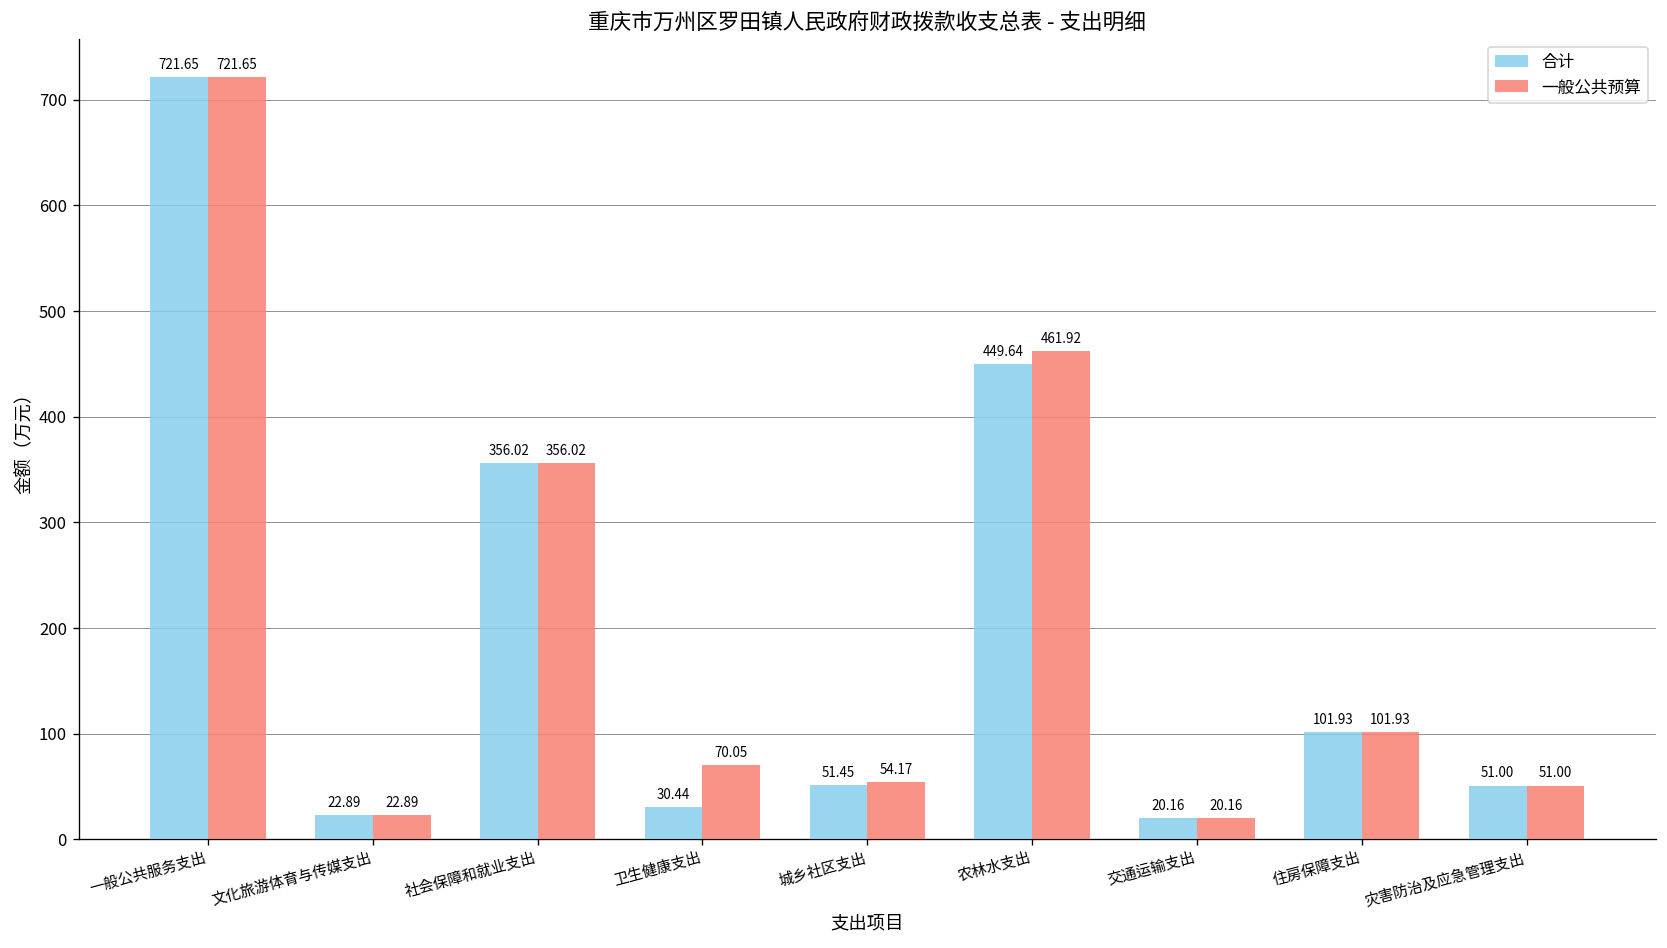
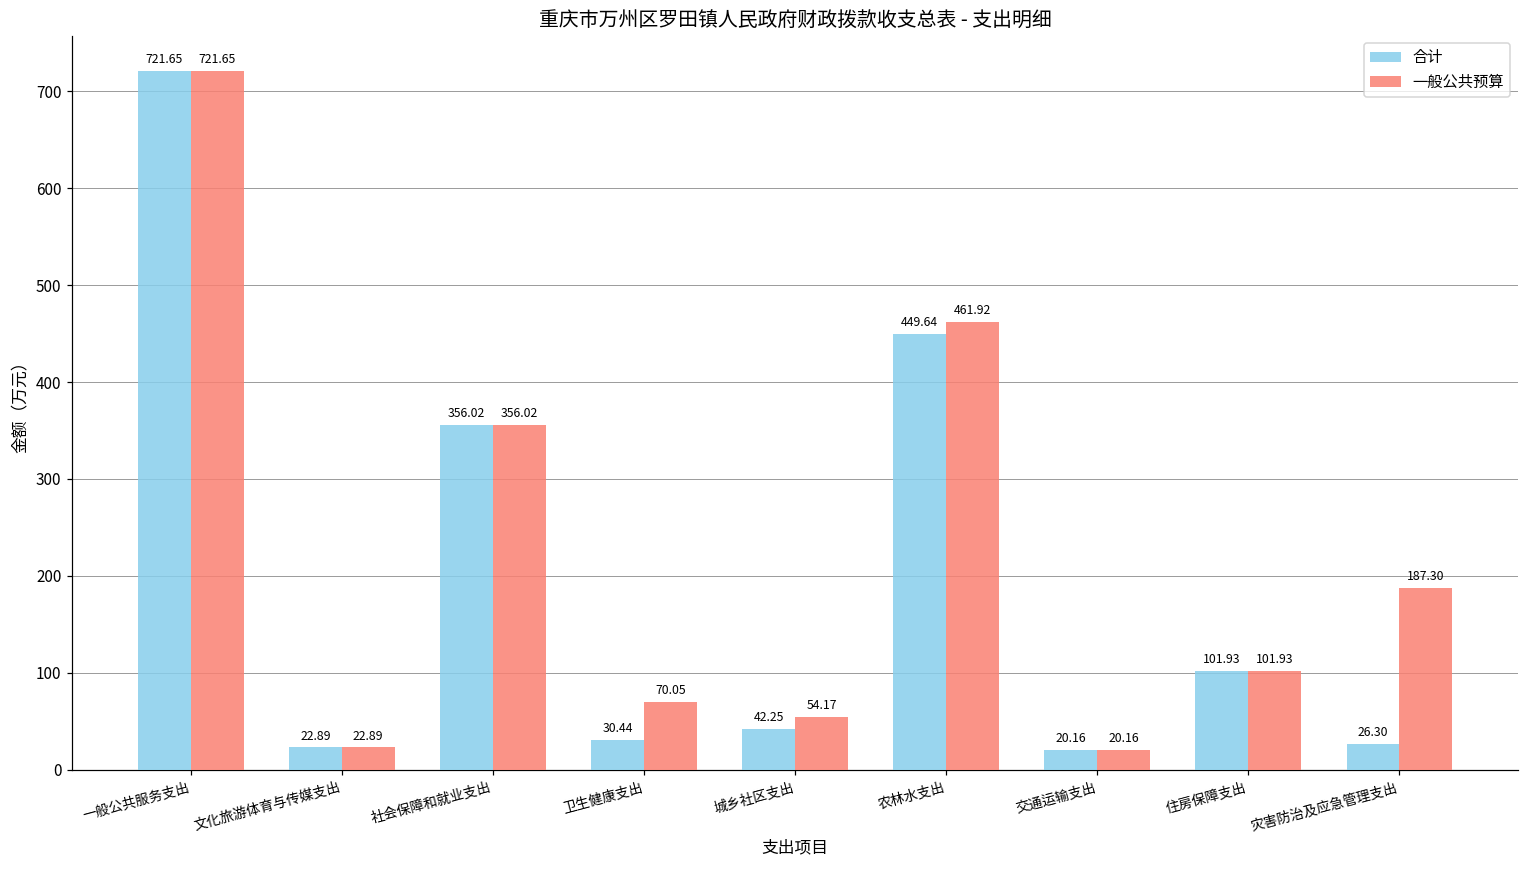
合计, 城乡社区支出: 51.45 -> 42.25
合计, 灾害防治及应急管理支出: 51.00 -> 26.30
一般公共预算, 灾害防治及应急管理支出: 51.00 -> 187.30
